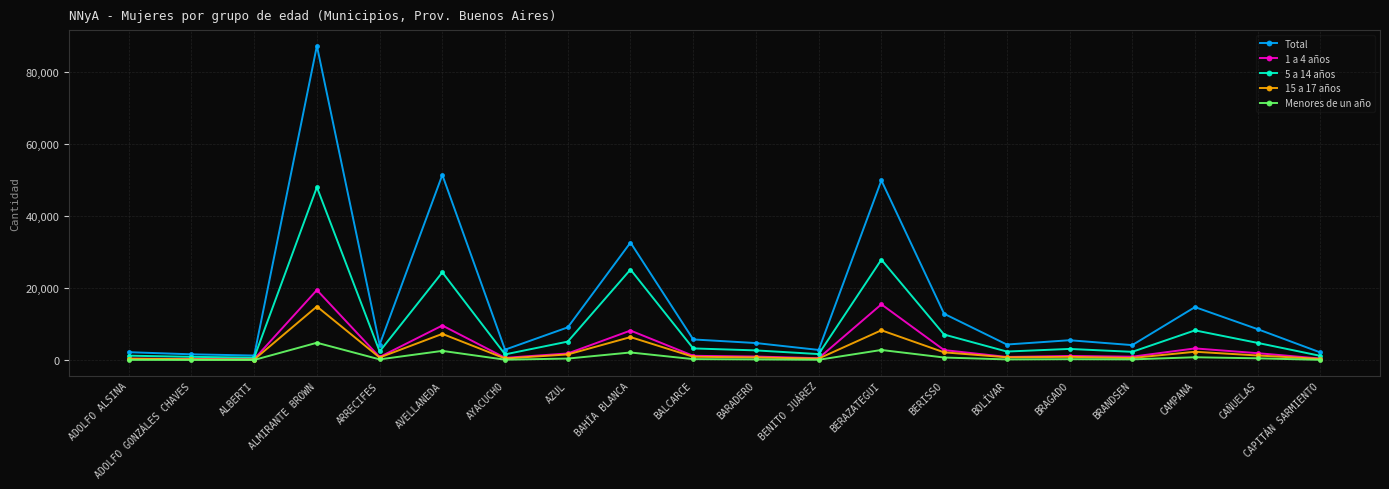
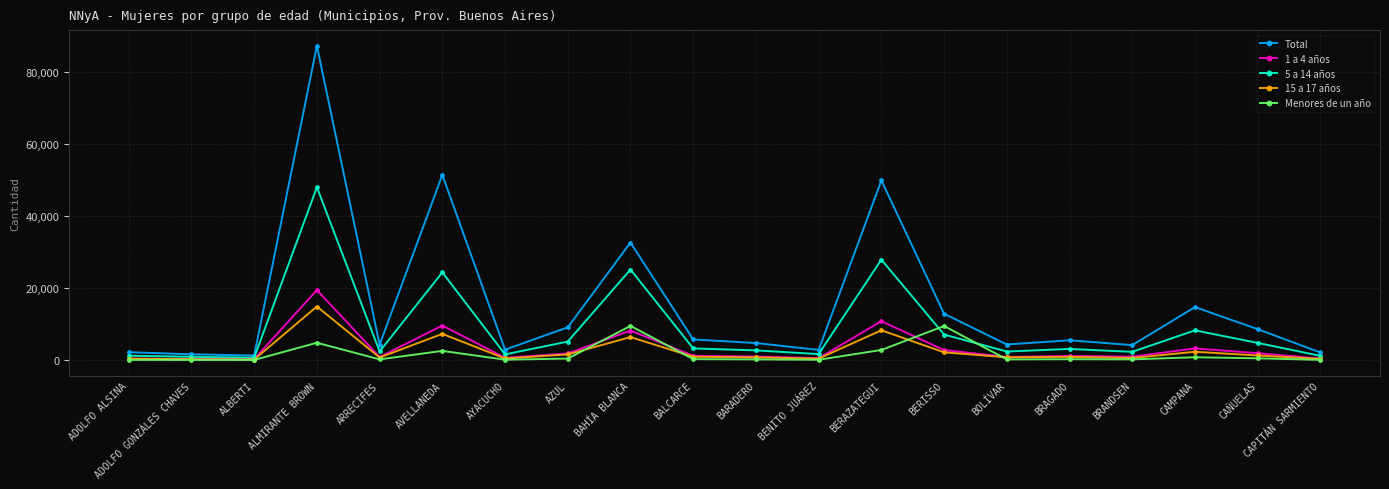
Menores de un año, BAHÍA BLANCA: 2,000 -> 10,000
1 a 4 años, BERAZATEGUI: 16,000 -> 11,000
Menores de un año, BERISSO: 1,000 -> 9,000
